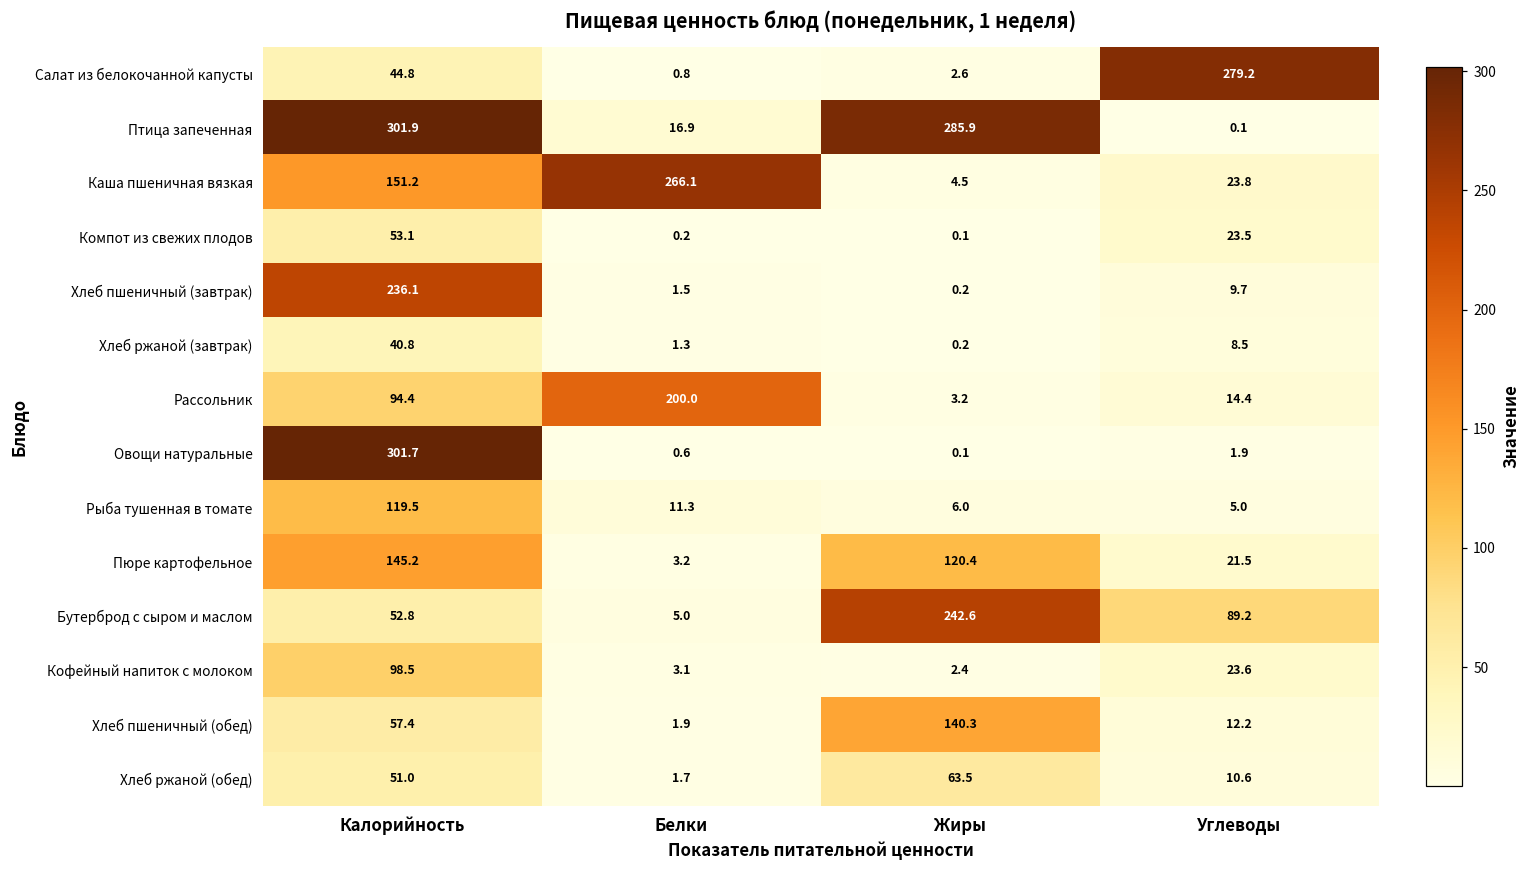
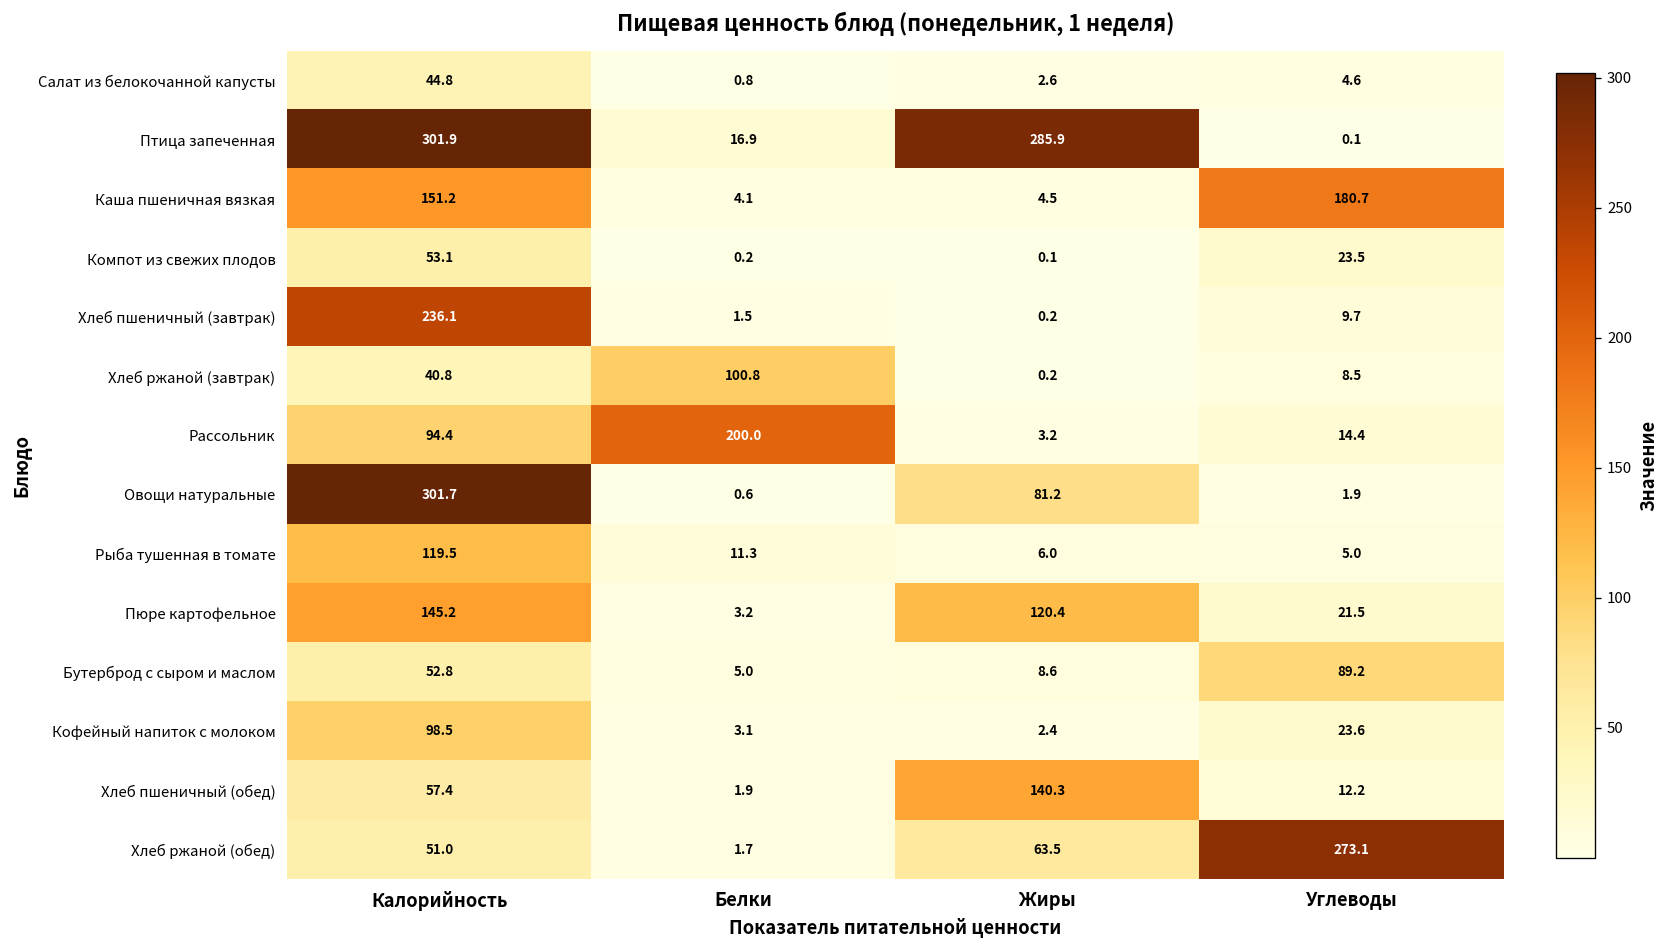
Салат из белокочанной капусты, Углеводы: 279.2 -> 4.6
Каша пшеничная вязкая, Белки: 266.1 -> 4.1
Каша пшеничная вязкая, Углеводы: 23.8 -> 180.7
Хлеб ржаной (завтрак), Белки: 1.3 -> 100.8
Овощи натуральные, Жиры: 0.1 -> 81.2
Бутерброд с сыром и маслом, Жиры: 242.6 -> 8.6
Хлеб ржаной (обед), Углеводы: 10.6 -> 273.1
